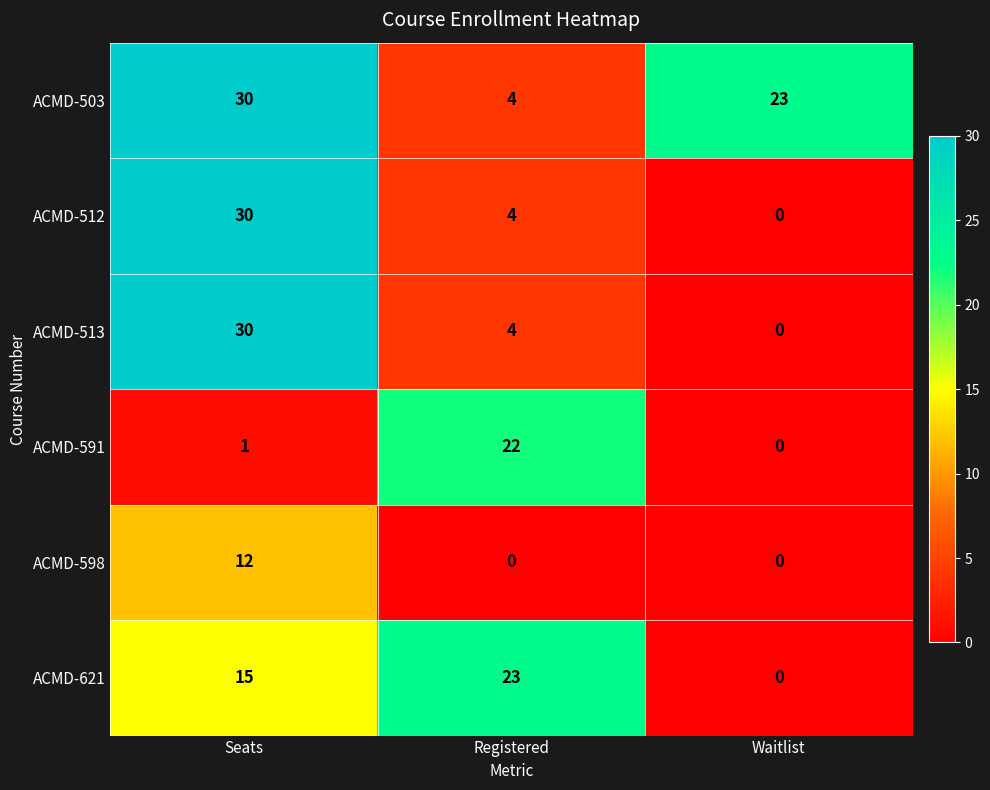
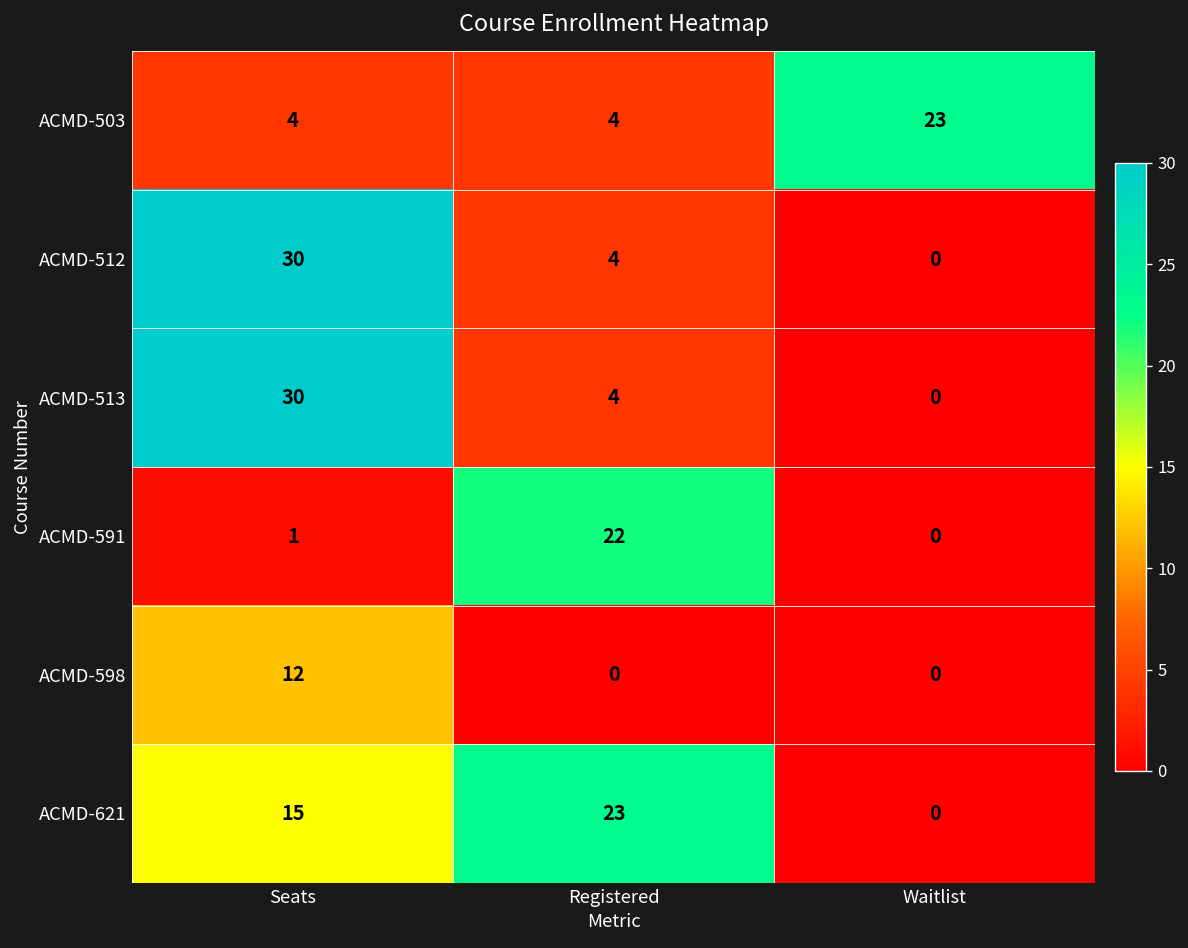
ACMD-503, Seats: 30 -> 4
